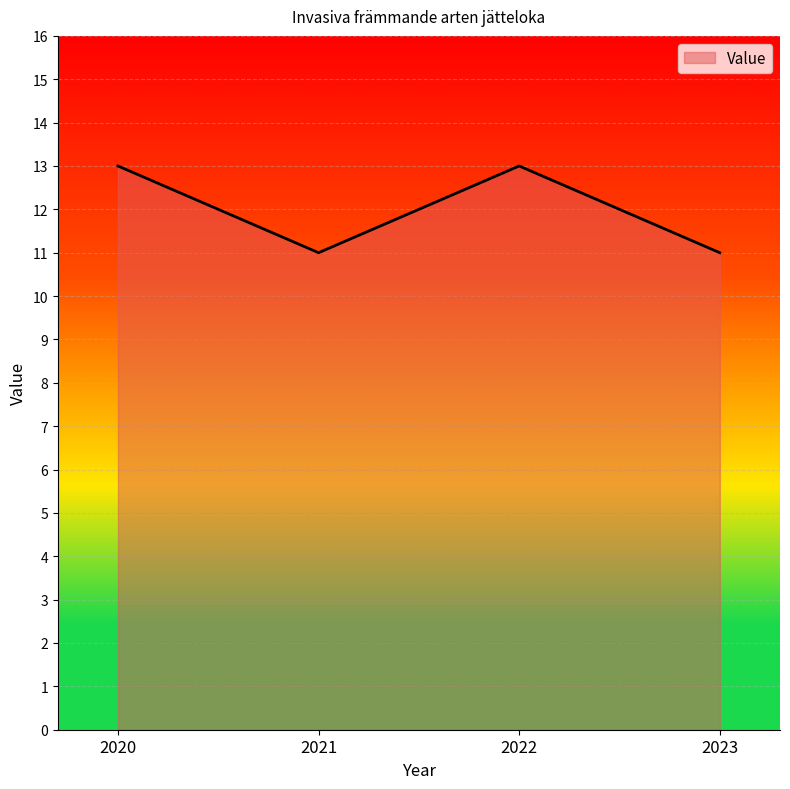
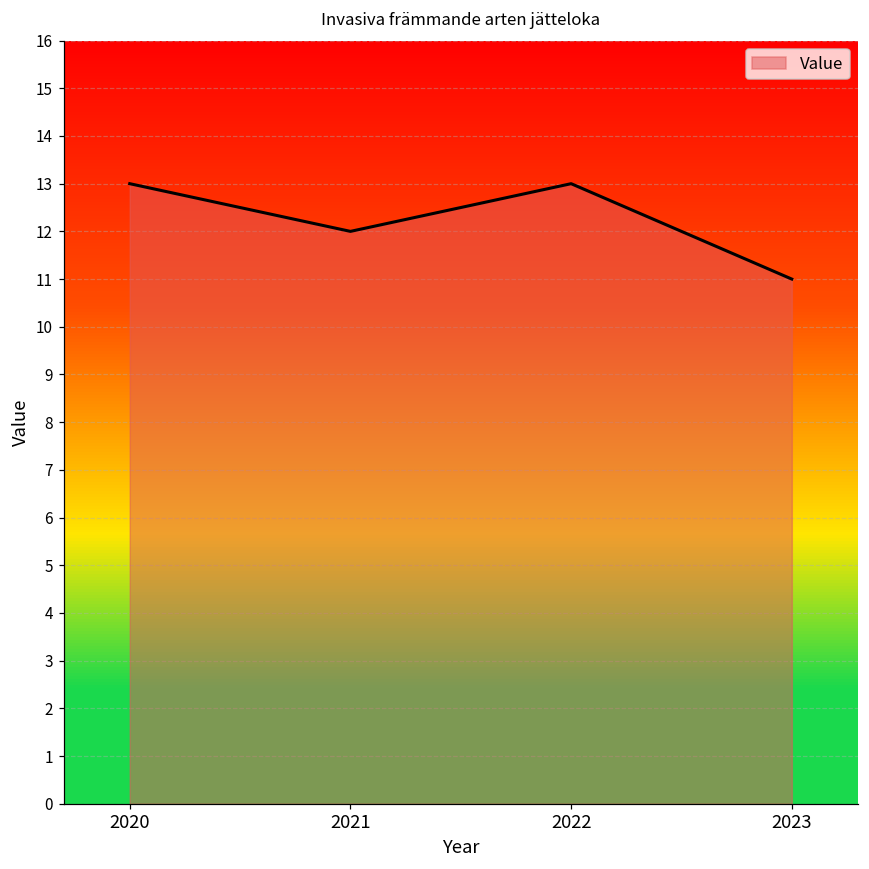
Value, 2021: 11 -> 12
